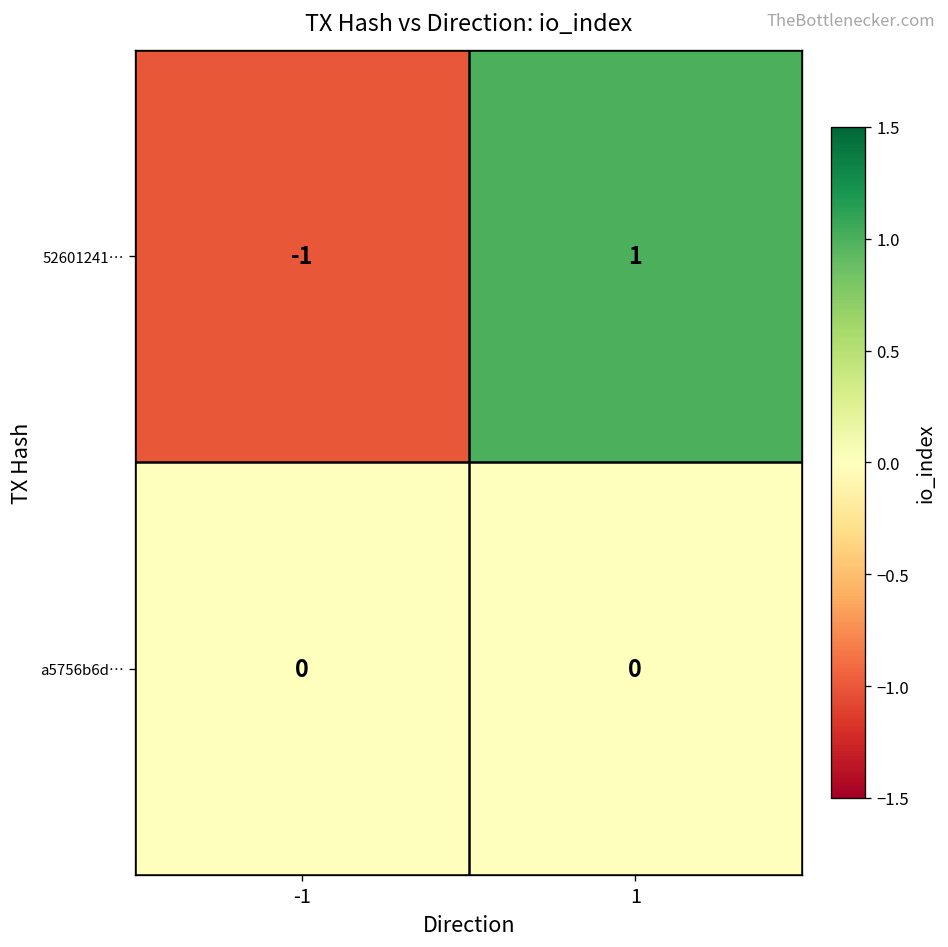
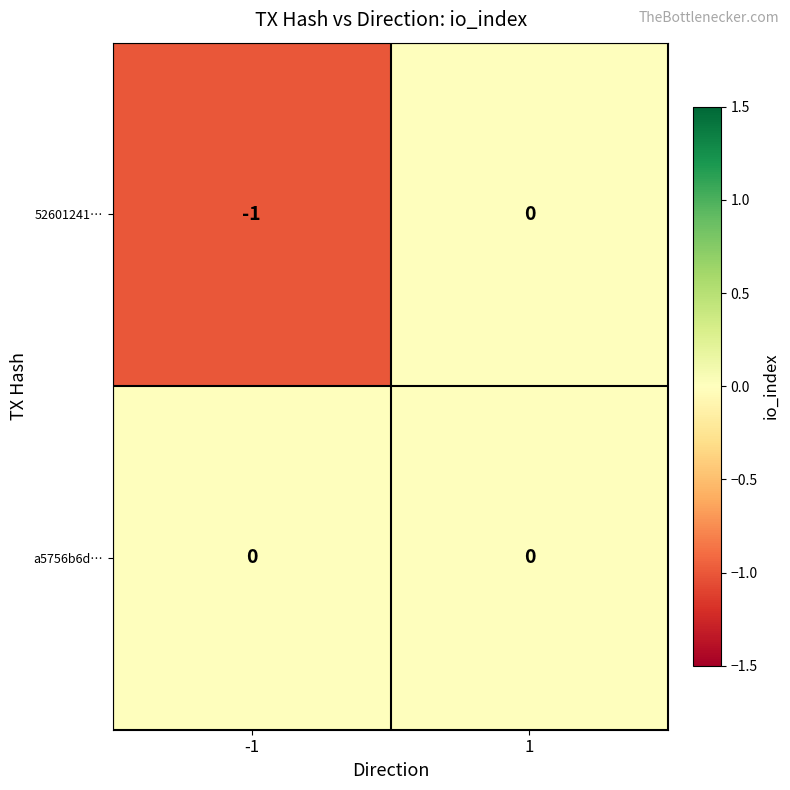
52601241…, 1: 1 -> 0
